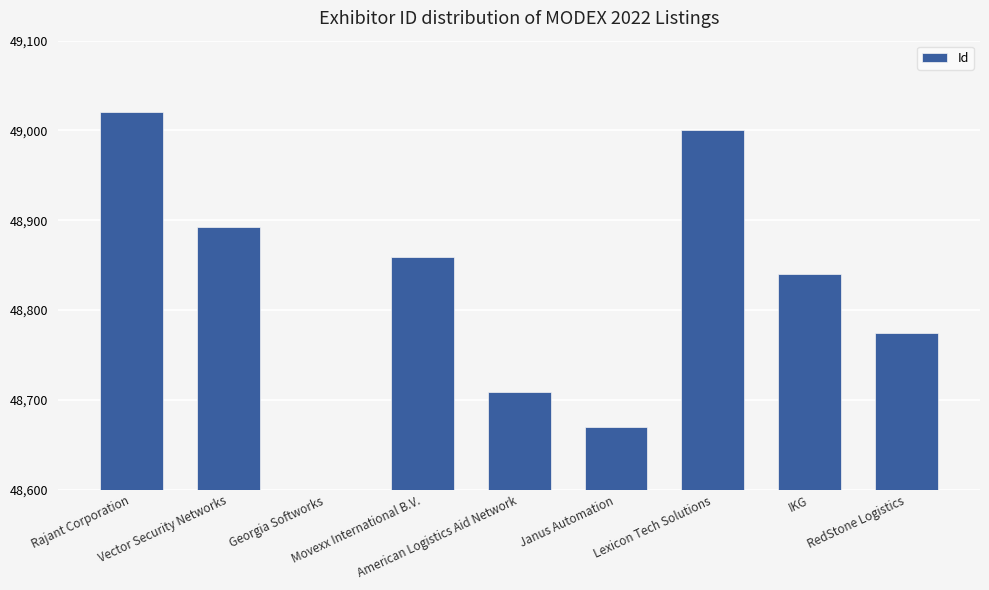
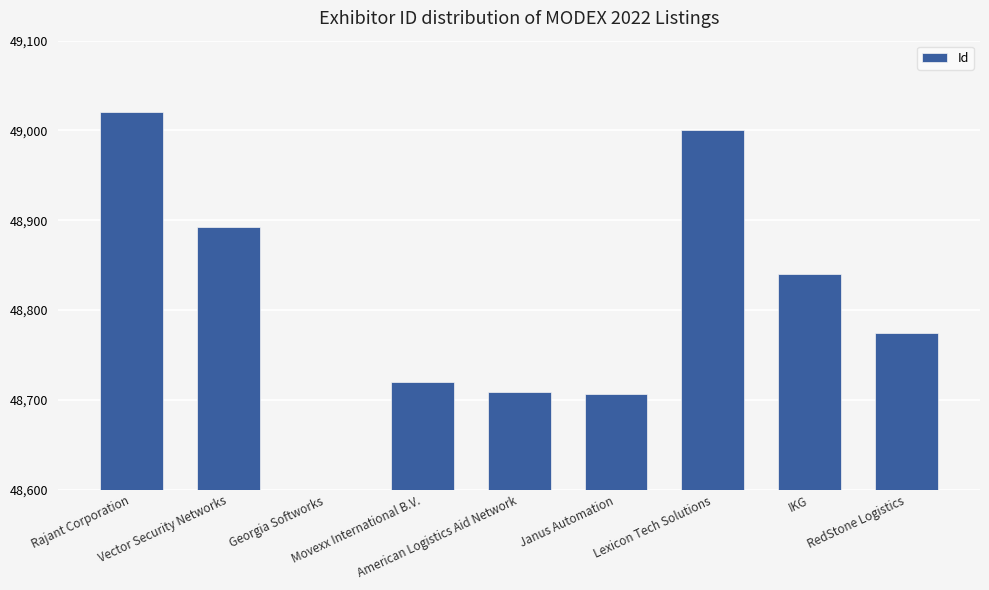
Movexx International B.V.: 48,860 -> 48,720
Janus Automation: 48,670 -> 48,710
